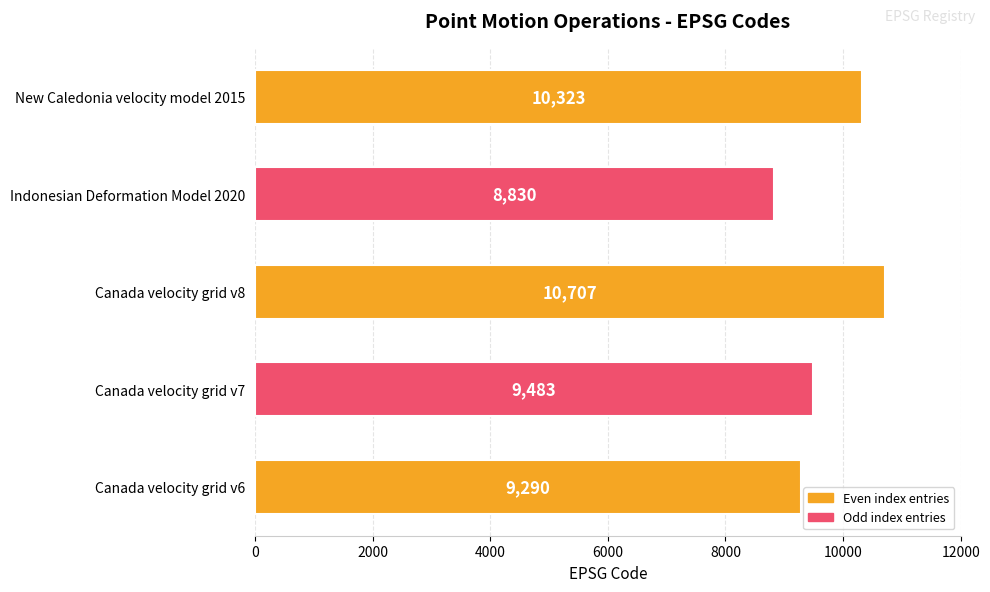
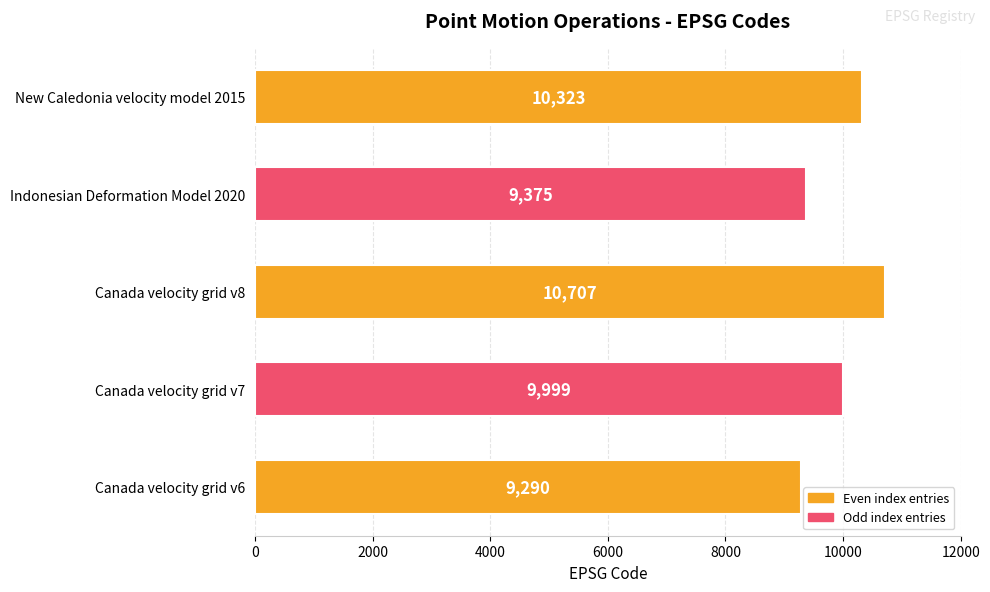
Indonesian Deformation Model 2020: 8,830 -> 9,375
Canada velocity grid v7: 9,483 -> 9,999
